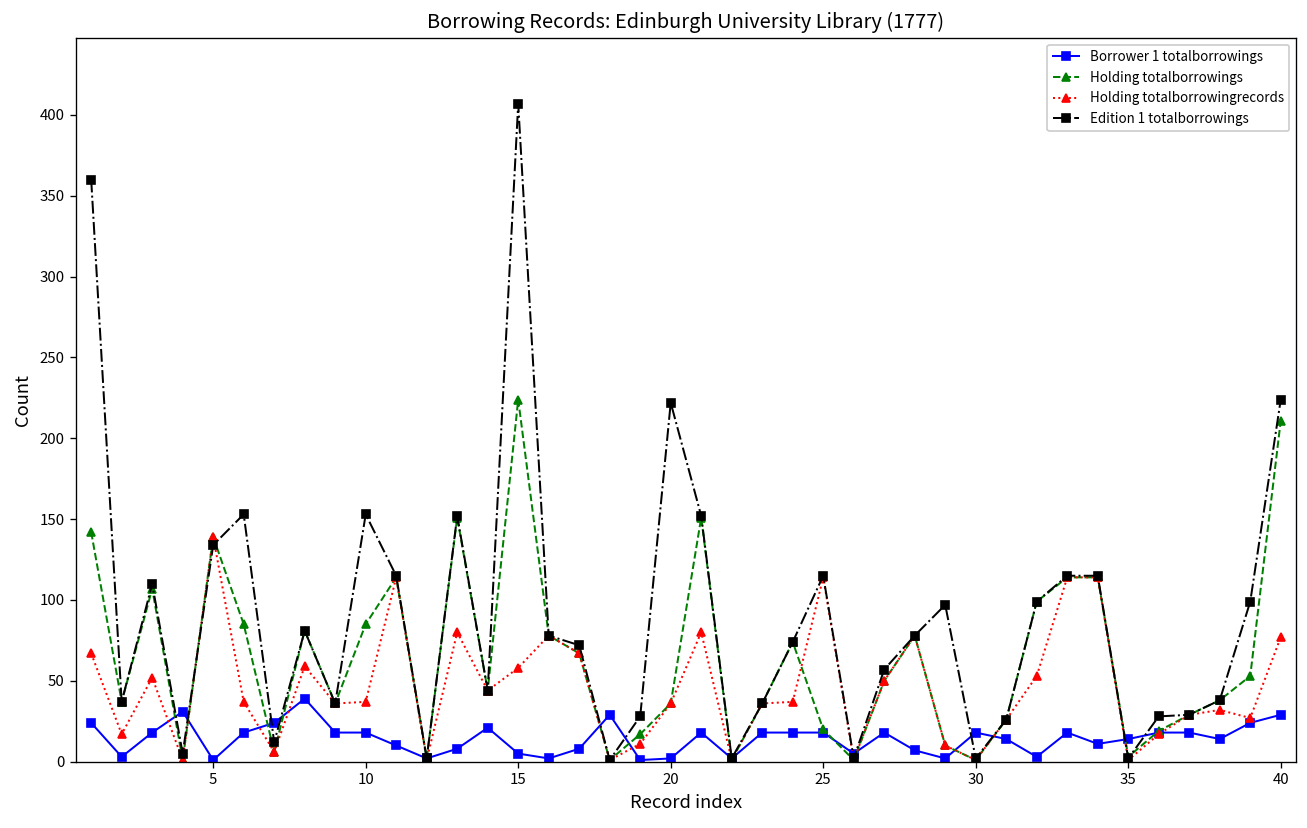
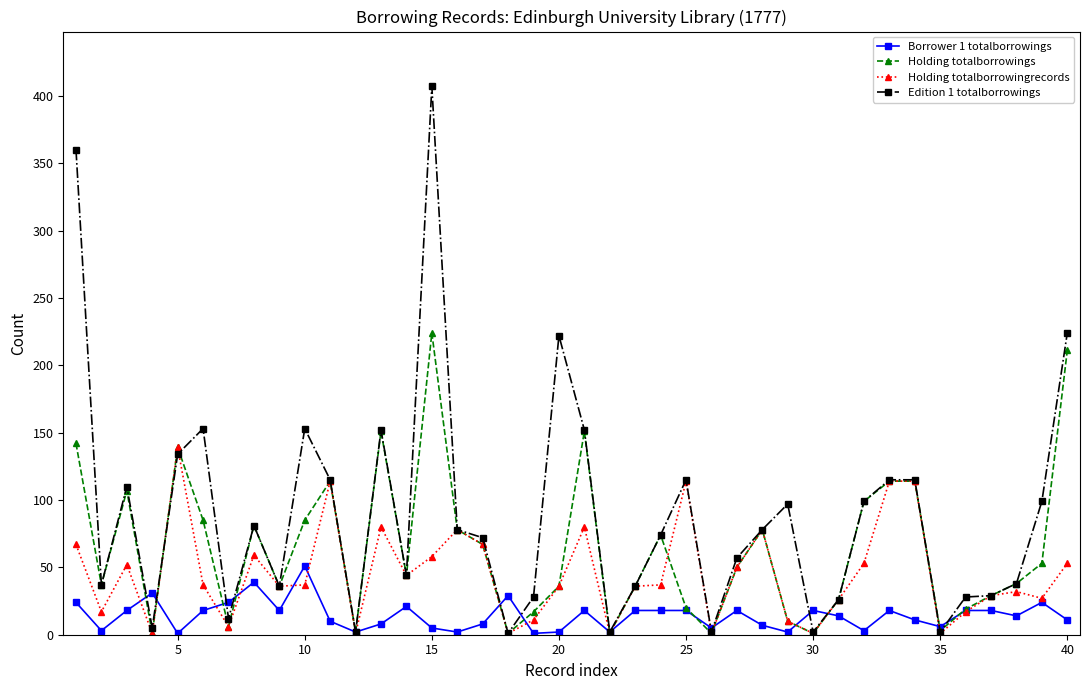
Borrower 1 totalborrowings, 10: 18 -> 51
Borrower 1 totalborrowings, 35: 14 -> 6
Borrower 1 totalborrowings, 40: 29 -> 11
Holding totalborrowingrecords, 40: 77 -> 53
